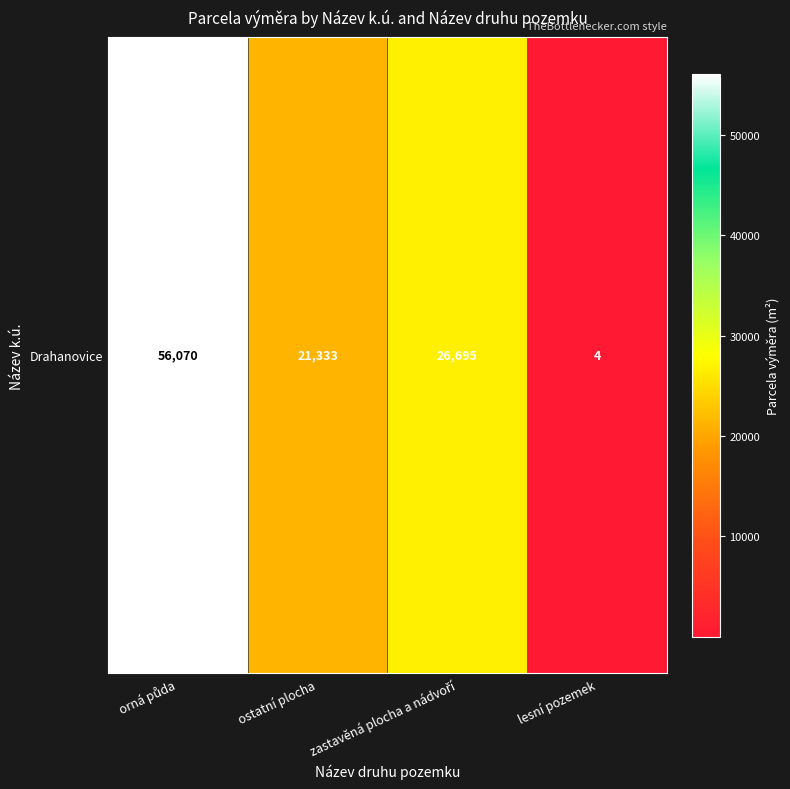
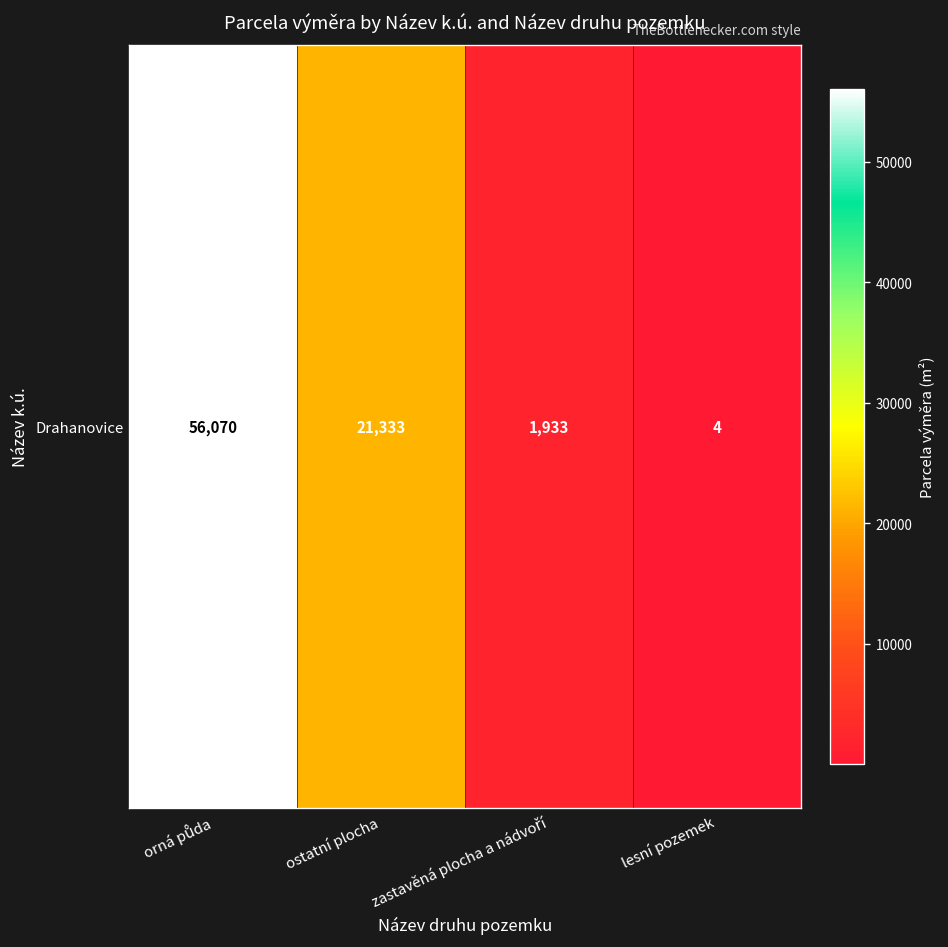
Drahanovice, zastavěná plocha a nádvoří: 26,695 -> 1,933
